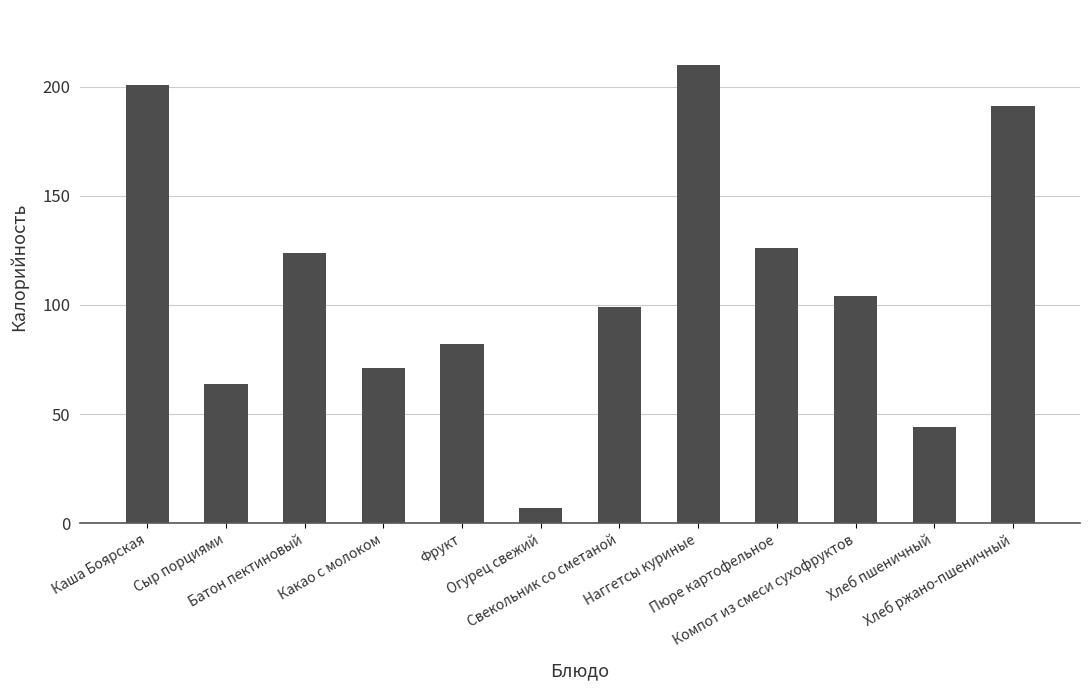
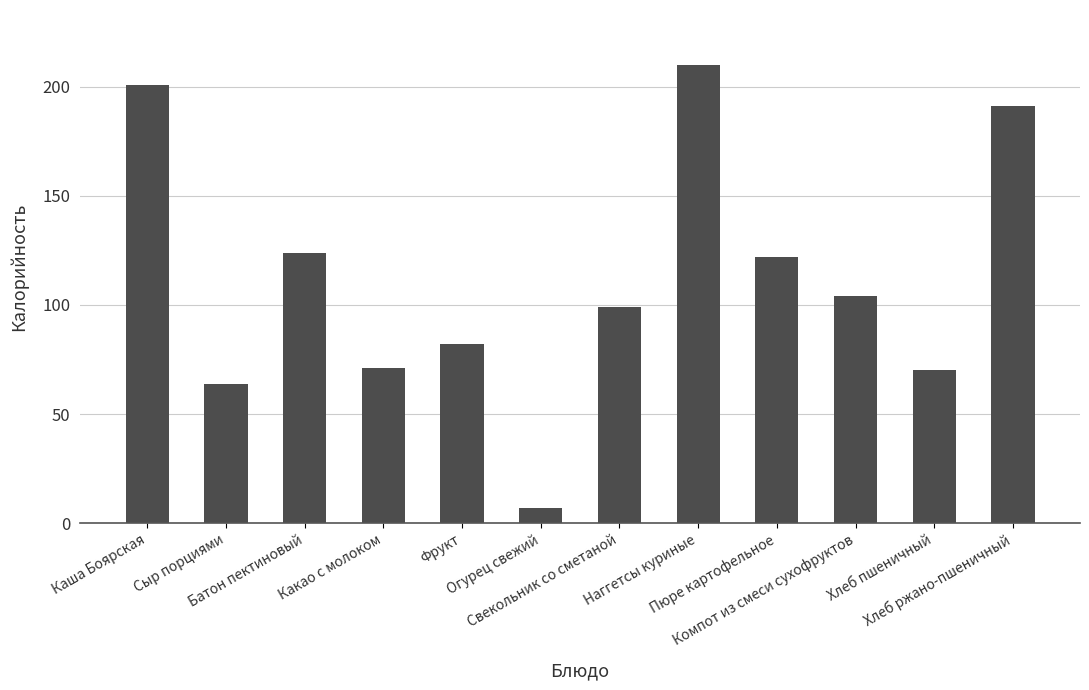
Пюре картофельное: 126 -> 122
Хлеб пшеничный: 44 -> 70
